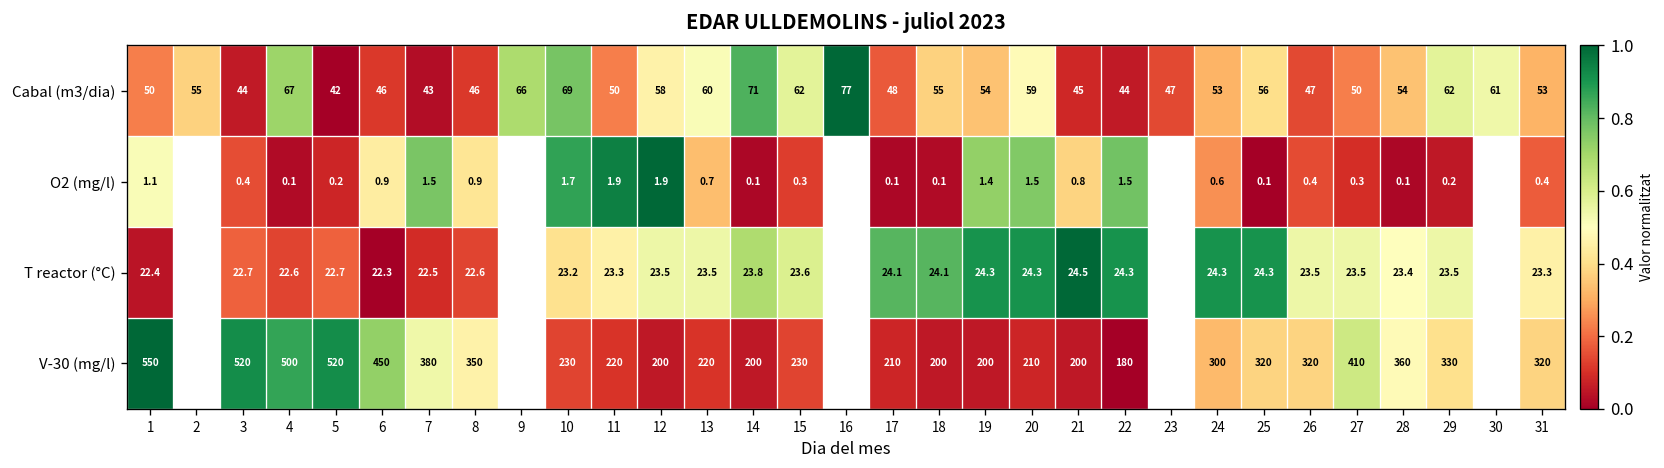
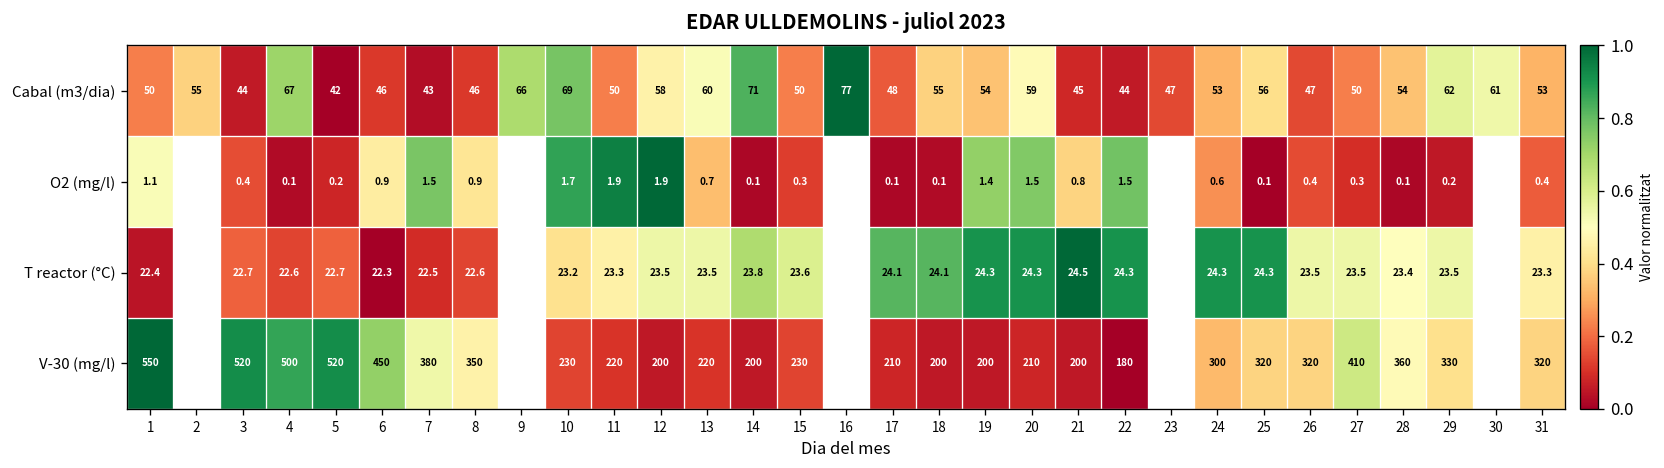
Cabal (m3/dia), 15: 62 -> 50
